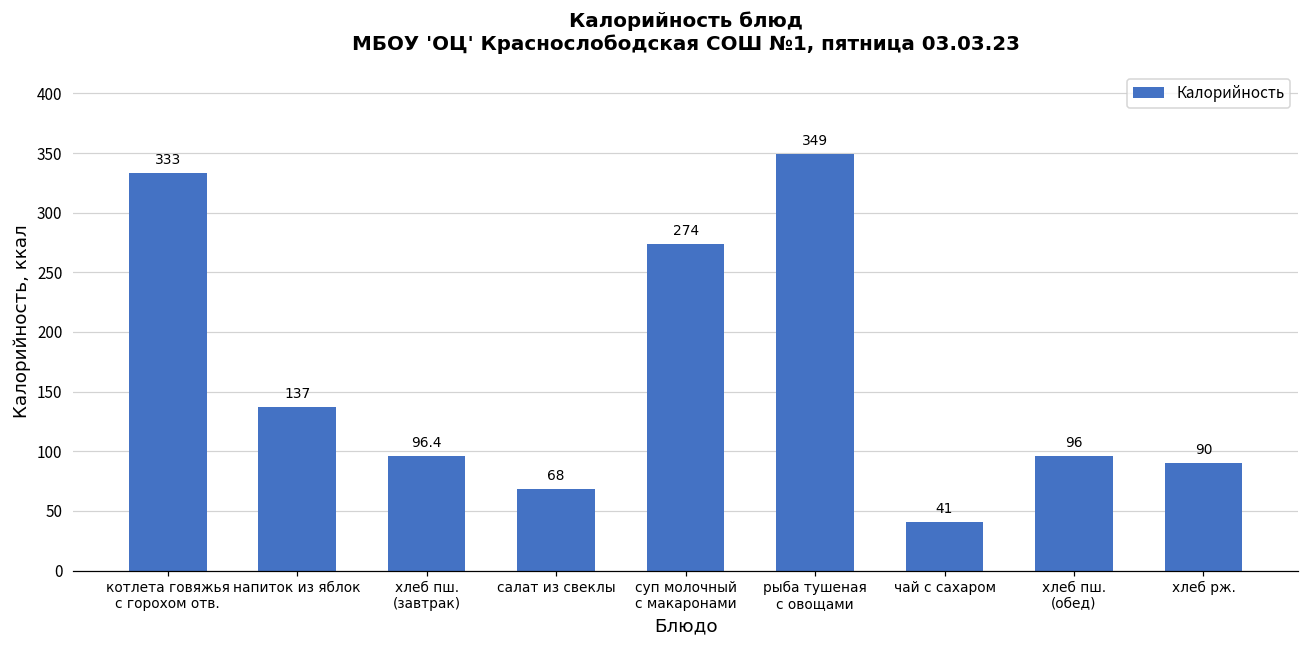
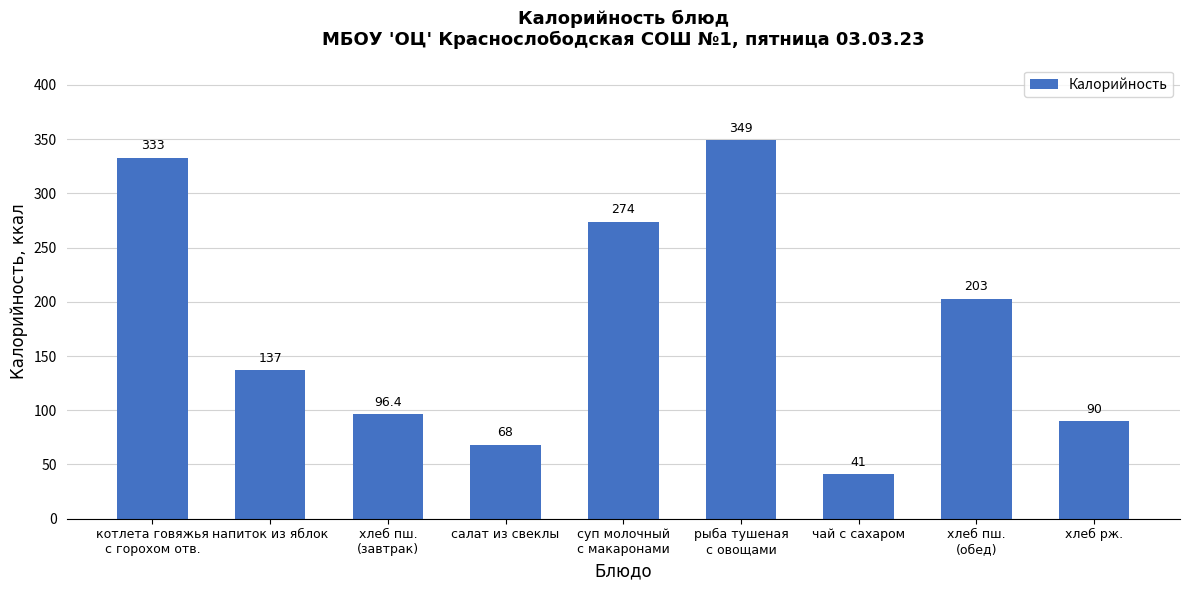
хлеб пш. (обед): 96 -> 203
